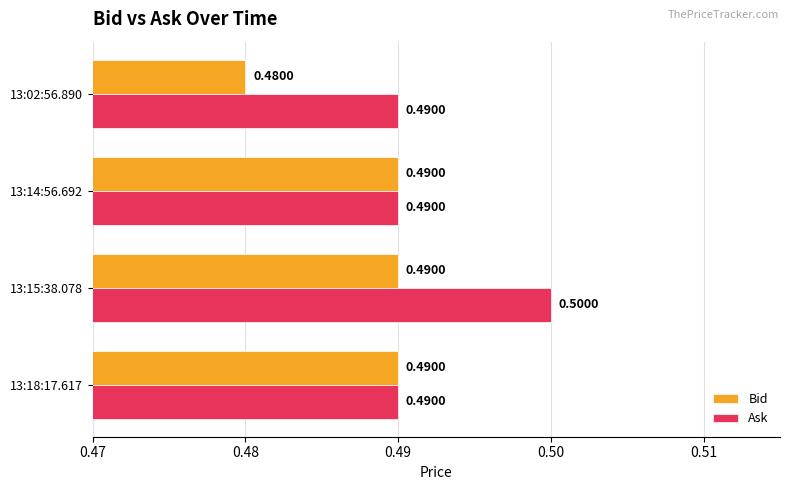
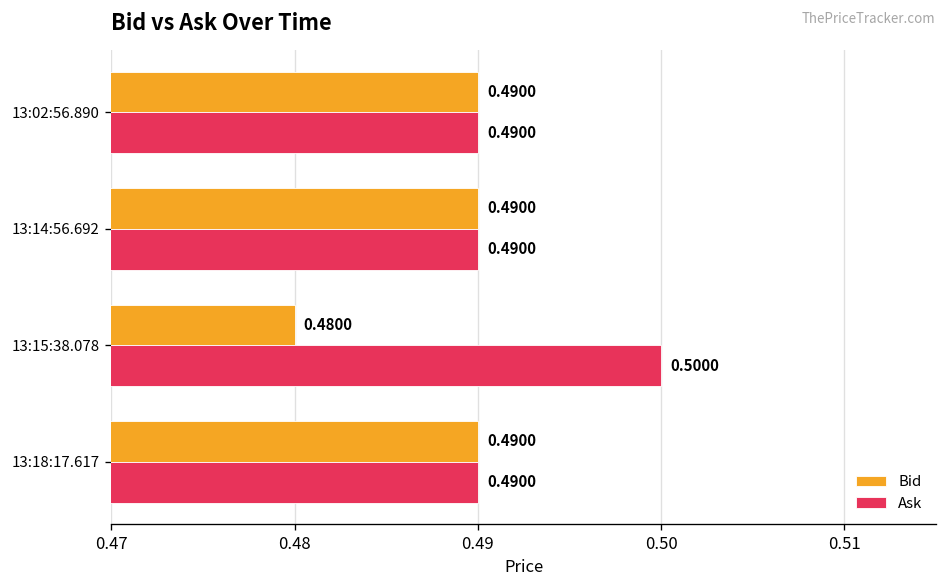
Bid, 13:02:56.890: 0.4800 -> 0.4900
Bid, 13:15:38.078: 0.4900 -> 0.4800
